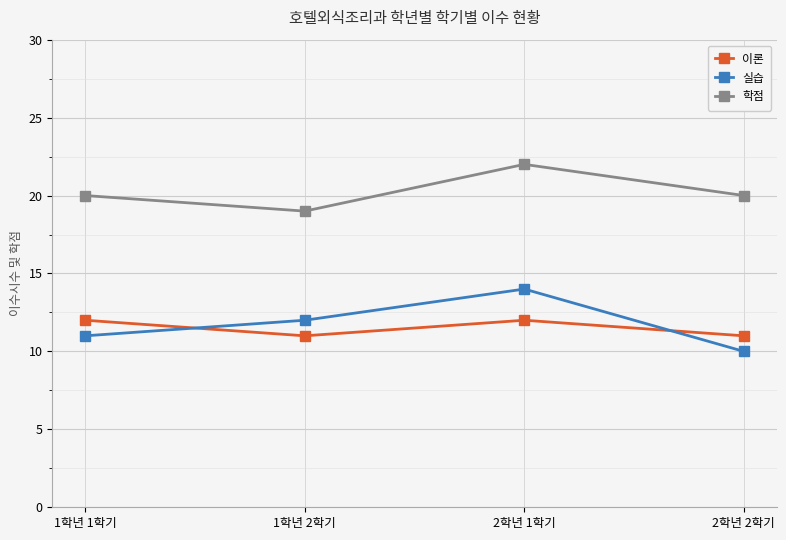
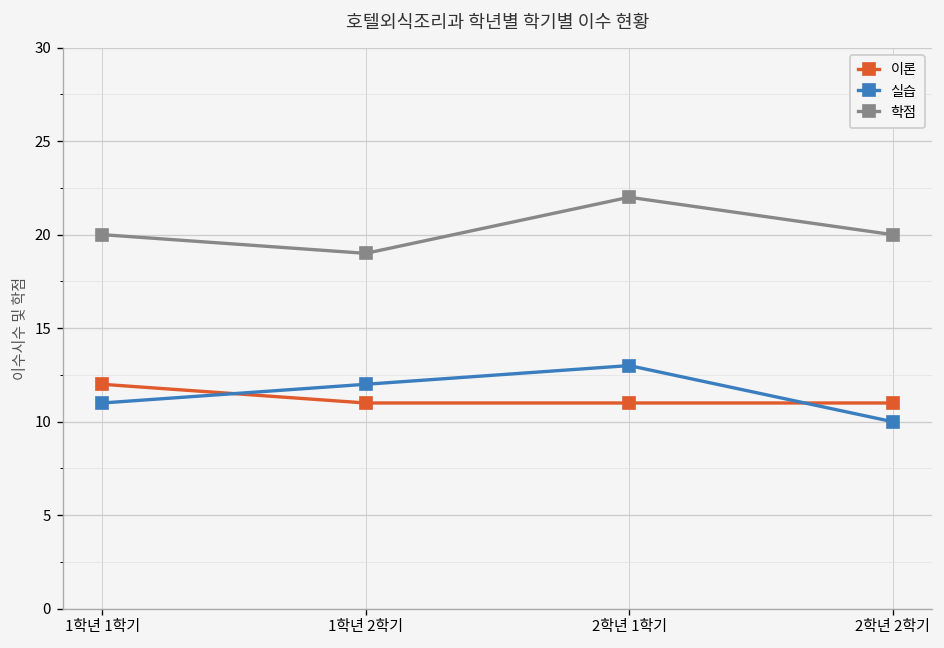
이론, 2학년 1학기: 12 -> 11
실습, 2학년 1학기: 14 -> 13
